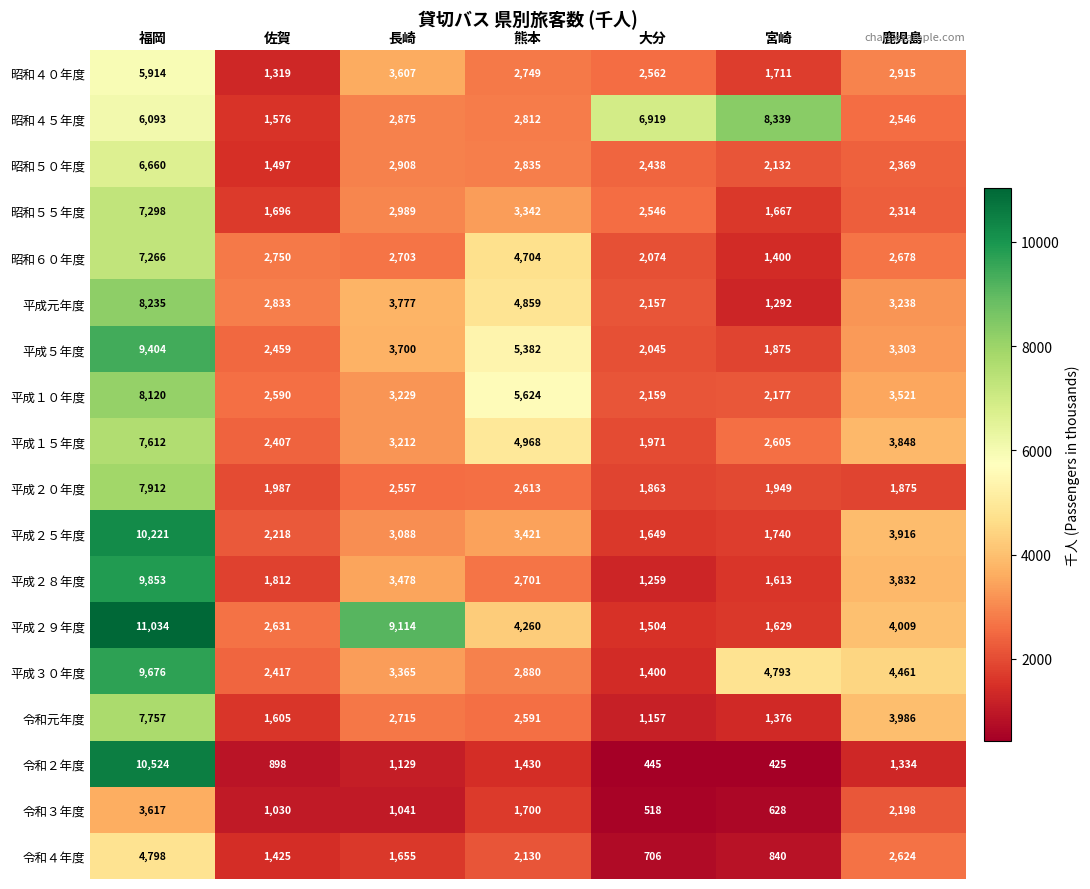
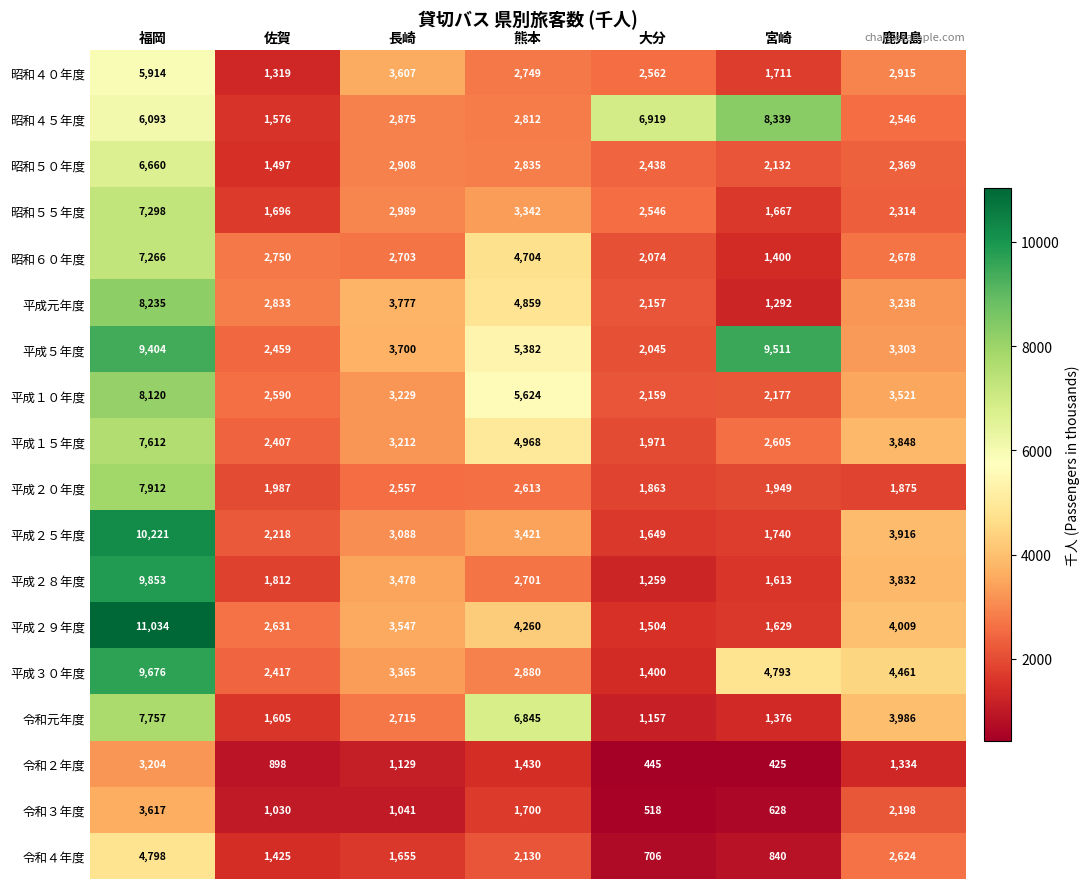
平成５年度, 宮崎: 1,875 -> 9,511
平成２９年度, 長崎: 9,114 -> 3,547
令和元年度, 熊本: 2,591 -> 6,845
令和２年度, 福岡: 10,524 -> 3,204
